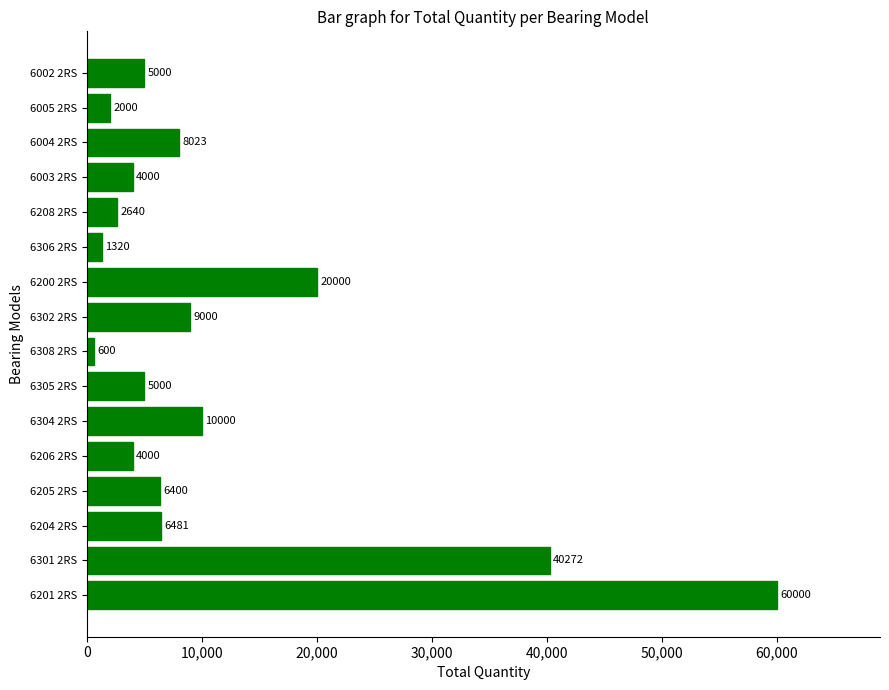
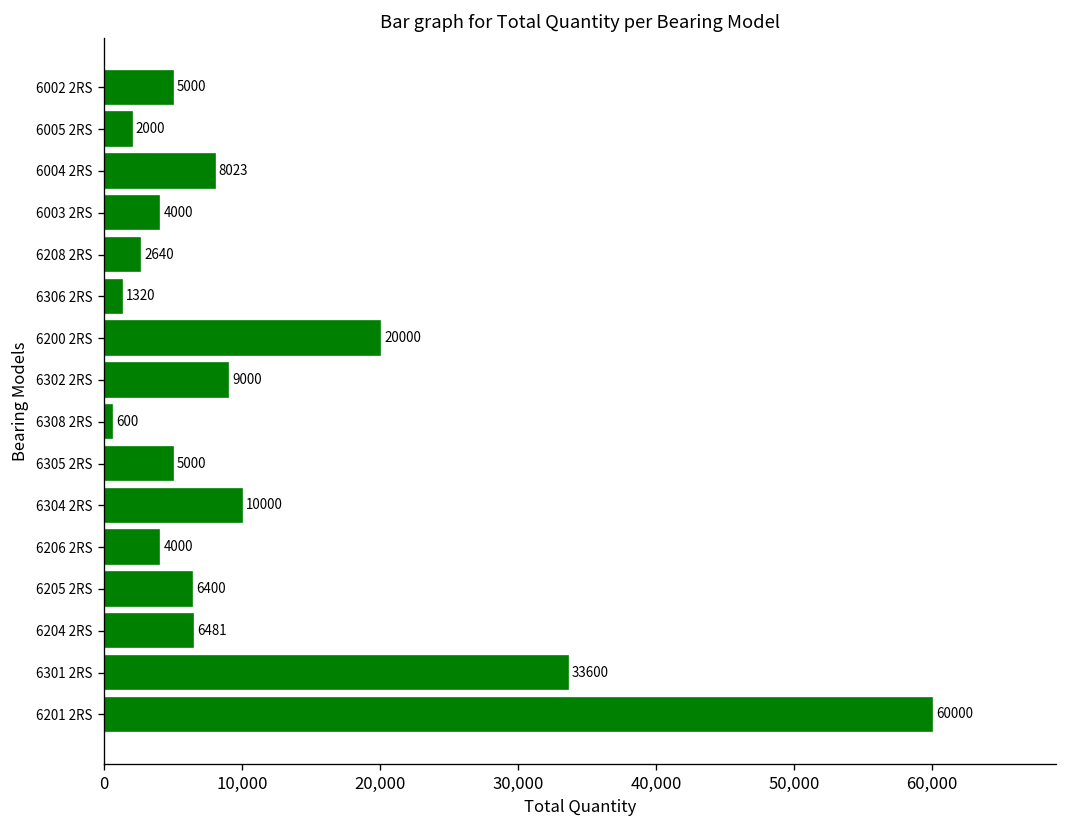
6301 2RS: 40272 -> 33600
